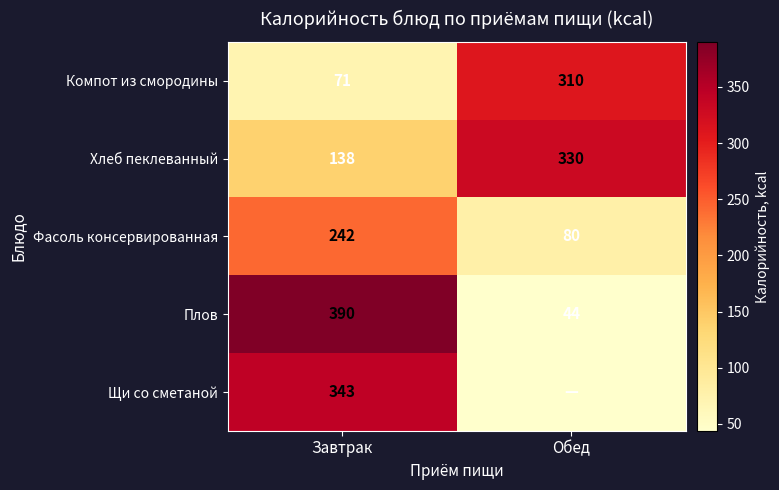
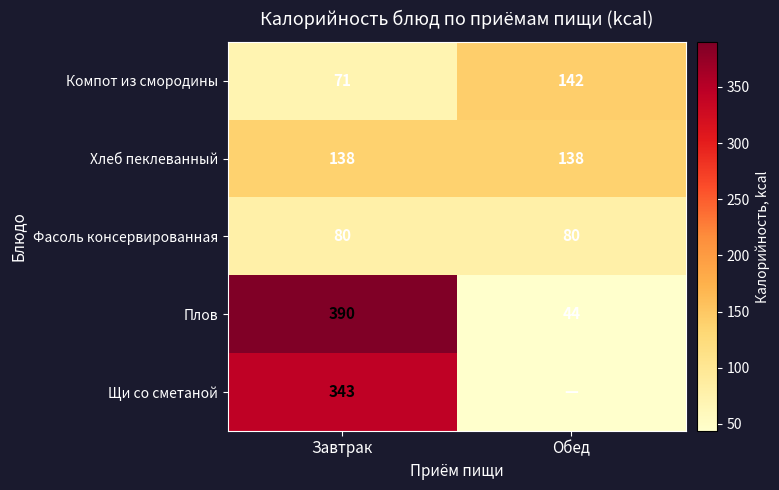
Компот из смородины, Обед: 310 -> 142
Хлеб пеклеванный, Обед: 330 -> 138
Фасоль консервированная, Завтрак: 242 -> 80
